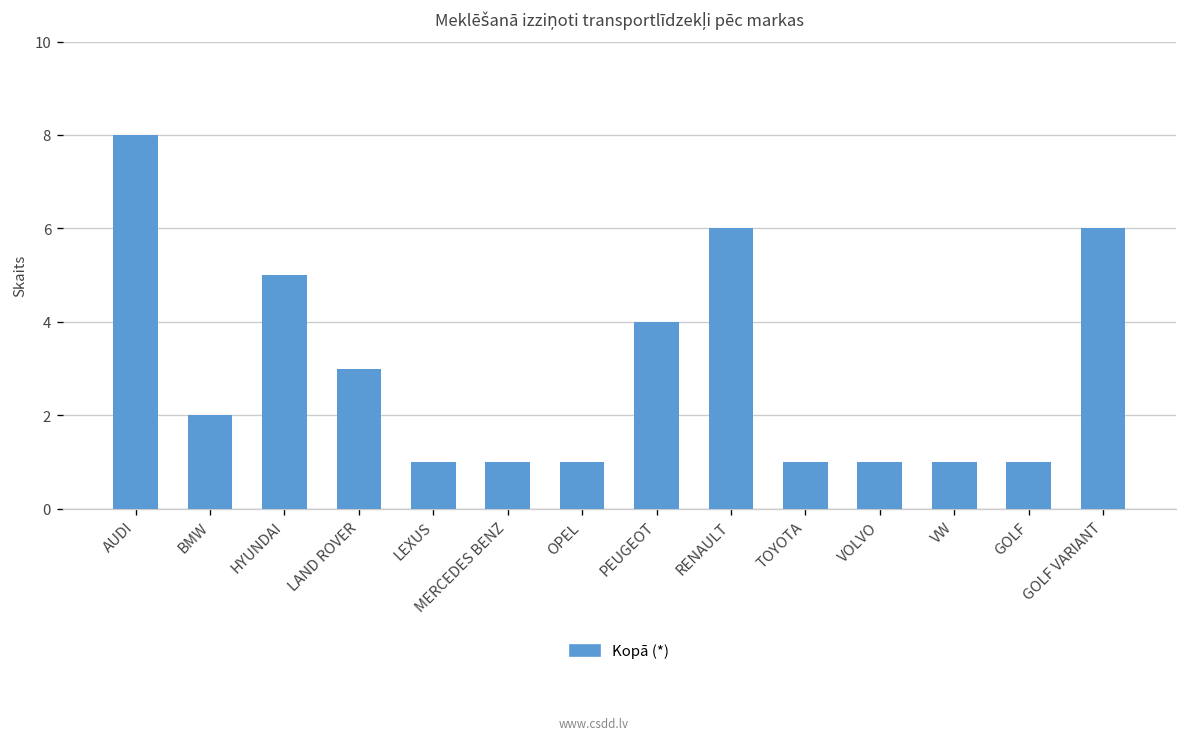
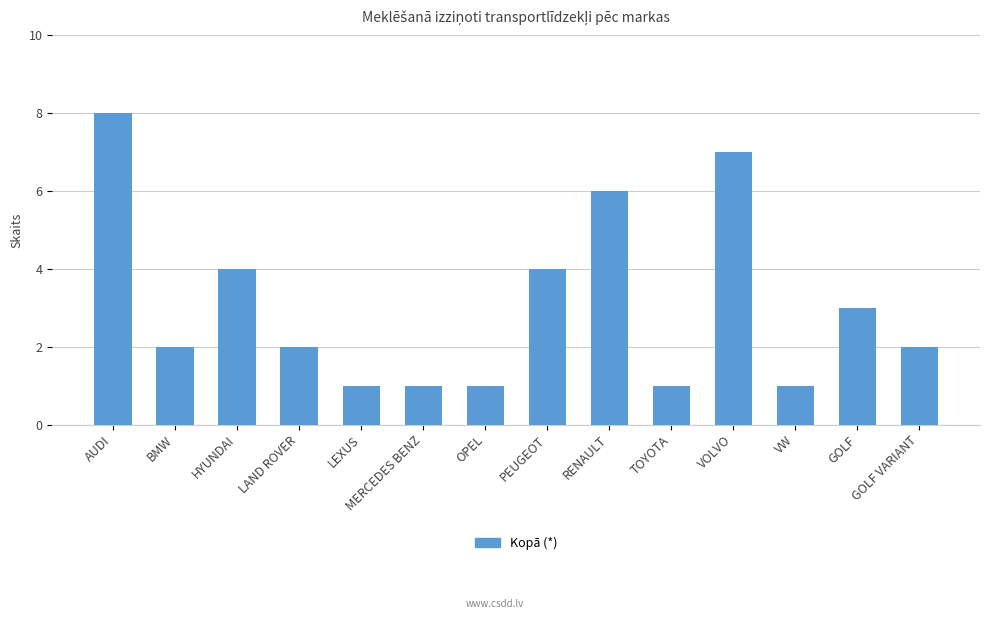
HYUNDAI: 5 -> 4
LAND ROVER: 3 -> 2
VOLVO: 1 -> 7
GOLF: 1 -> 3
GOLF VARIANT: 6 -> 2
